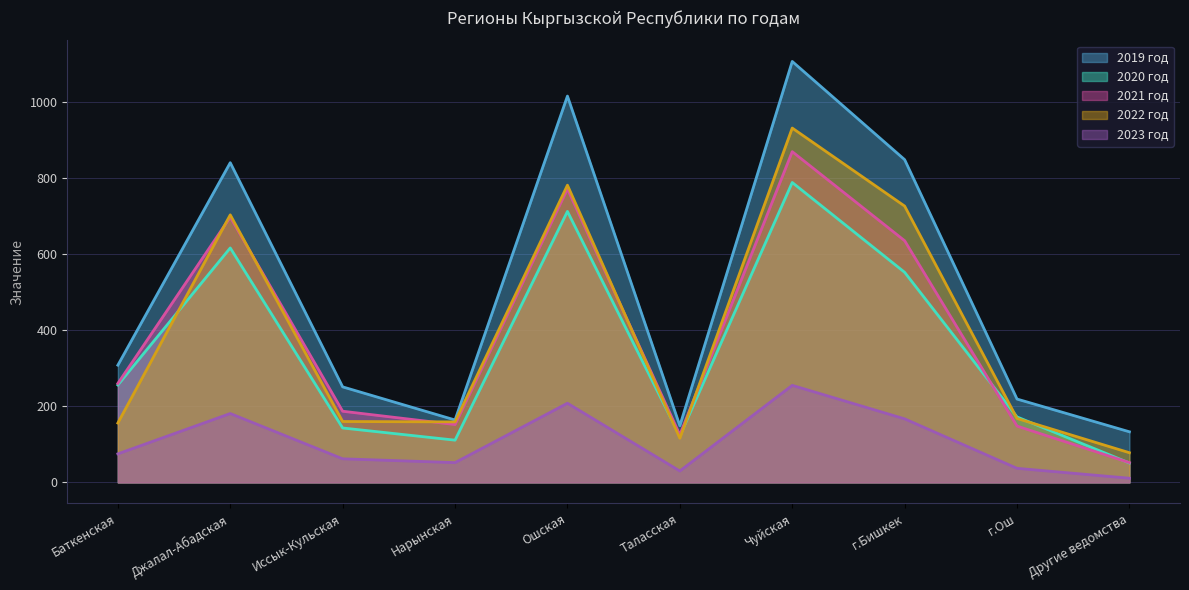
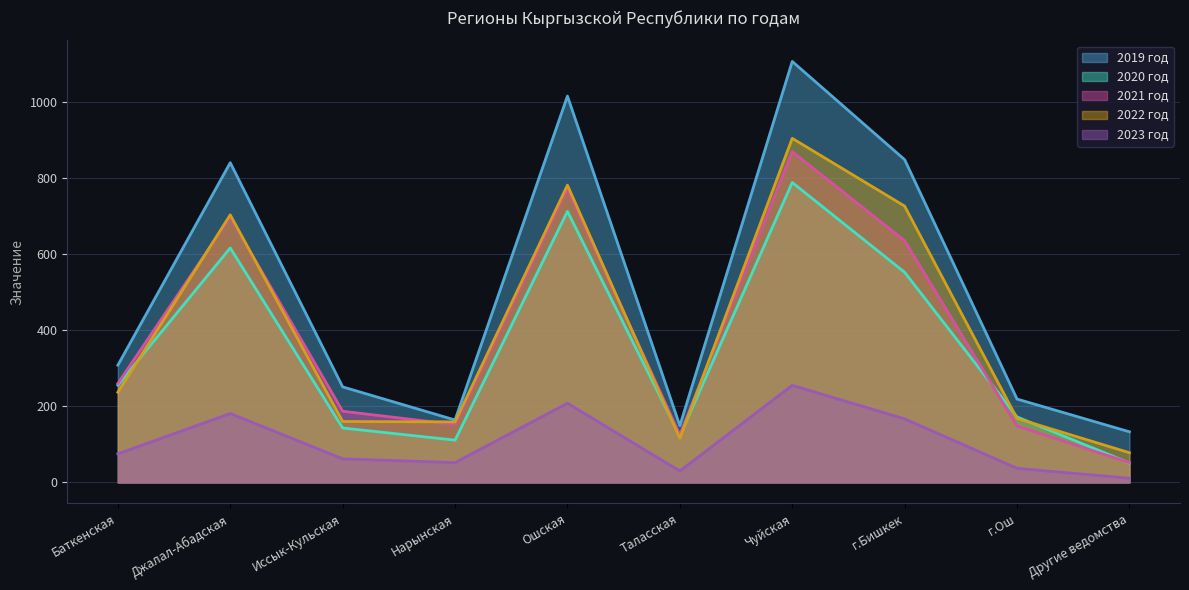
2022 год, Баткенская: 160 -> 240
2022 год, Чуйская: 930 -> 900
